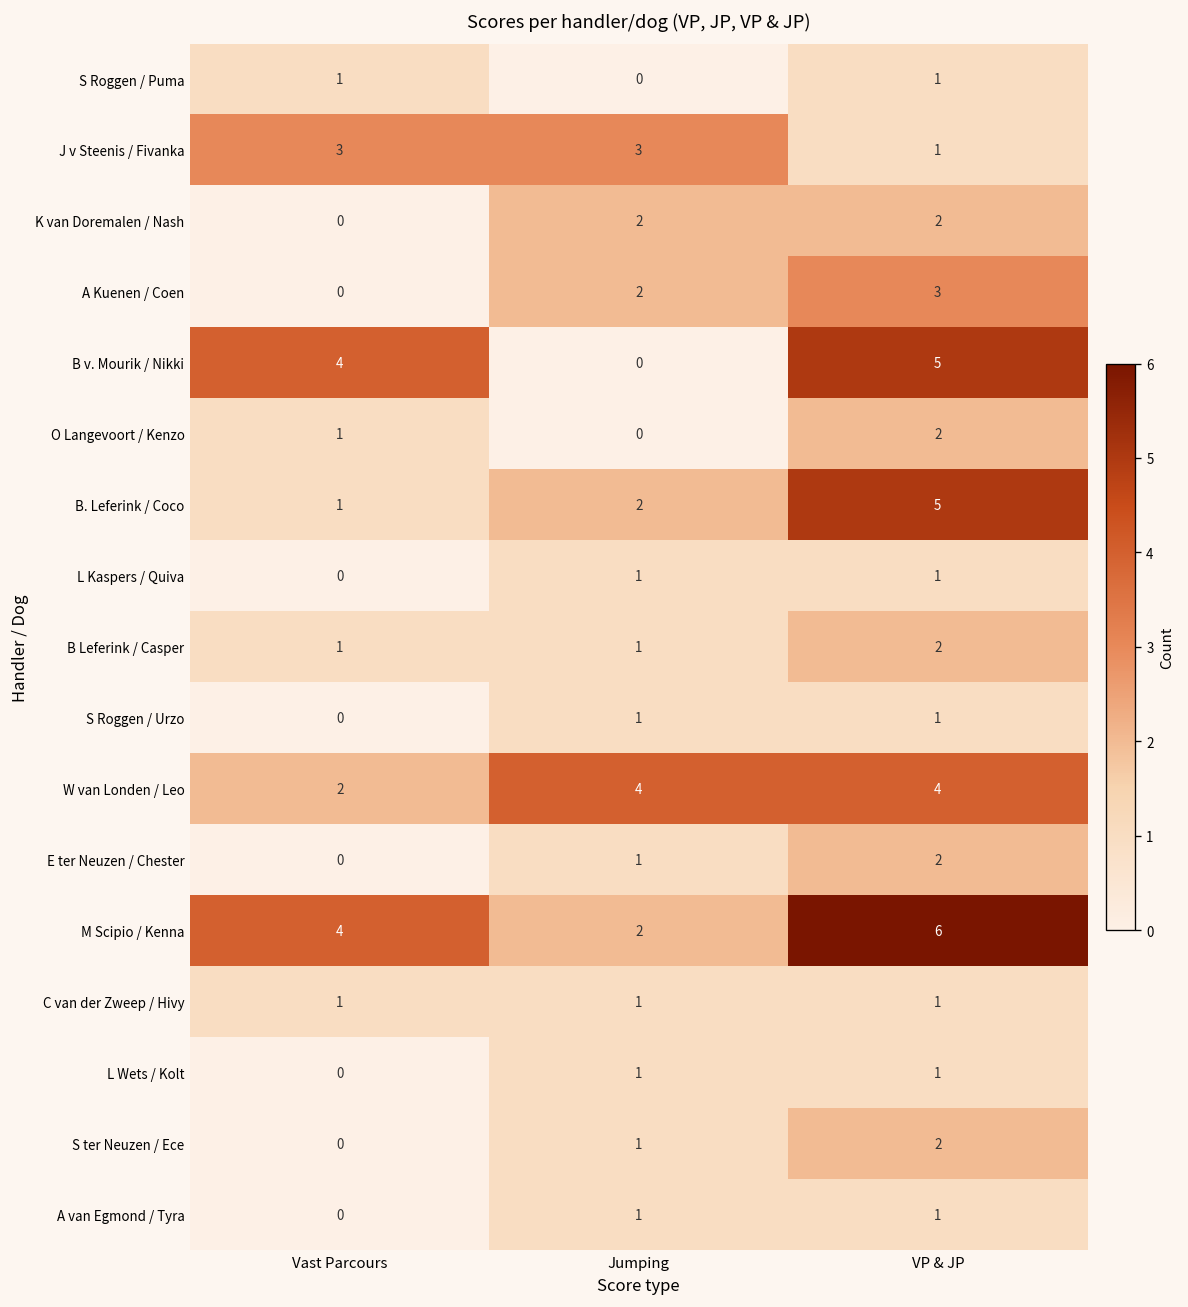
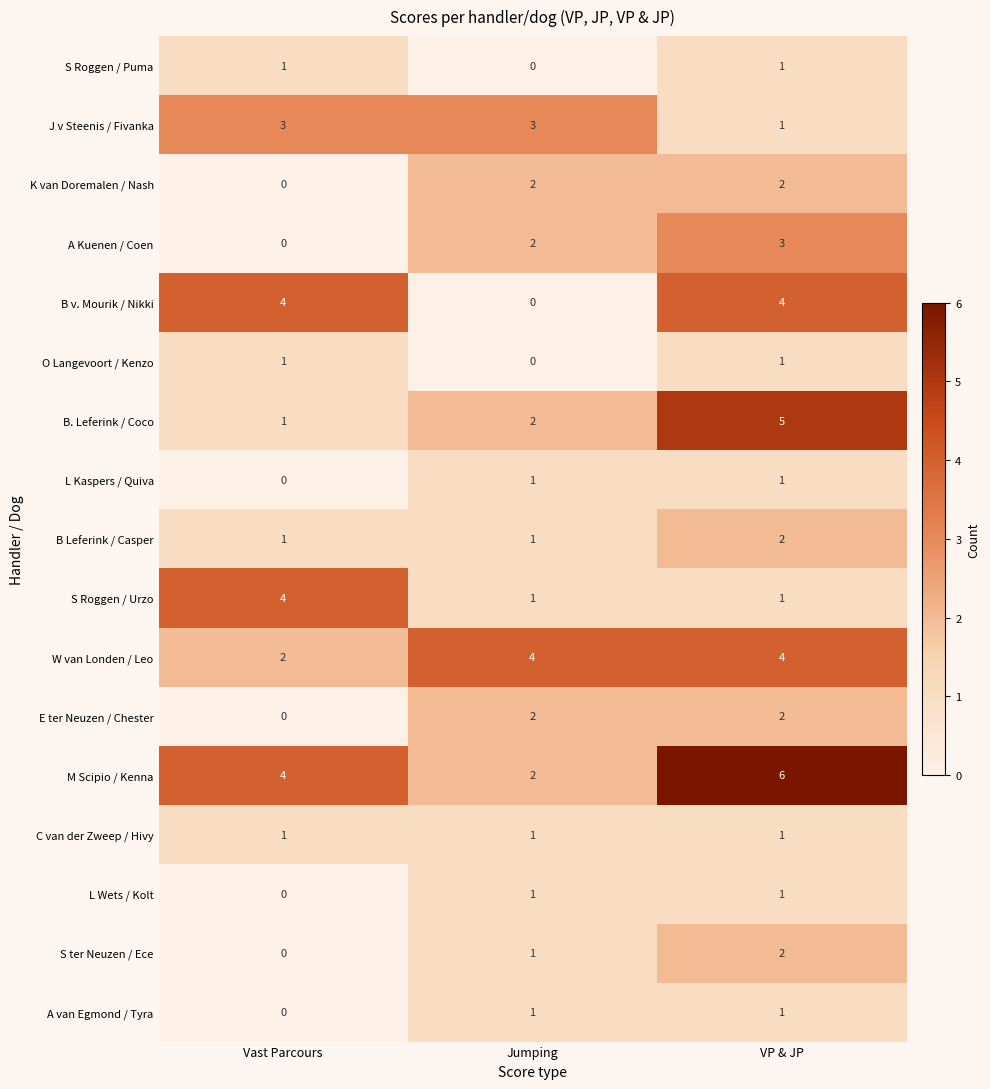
B v. Mourik / Nikki, VP & JP: 5 -> 4
O Langevoort / Kenzo, VP & JP: 2 -> 1
S Roggen / Urzo, Vast Parcours: 0 -> 4
E ter Neuzen / Chester, Jumping: 1 -> 2
